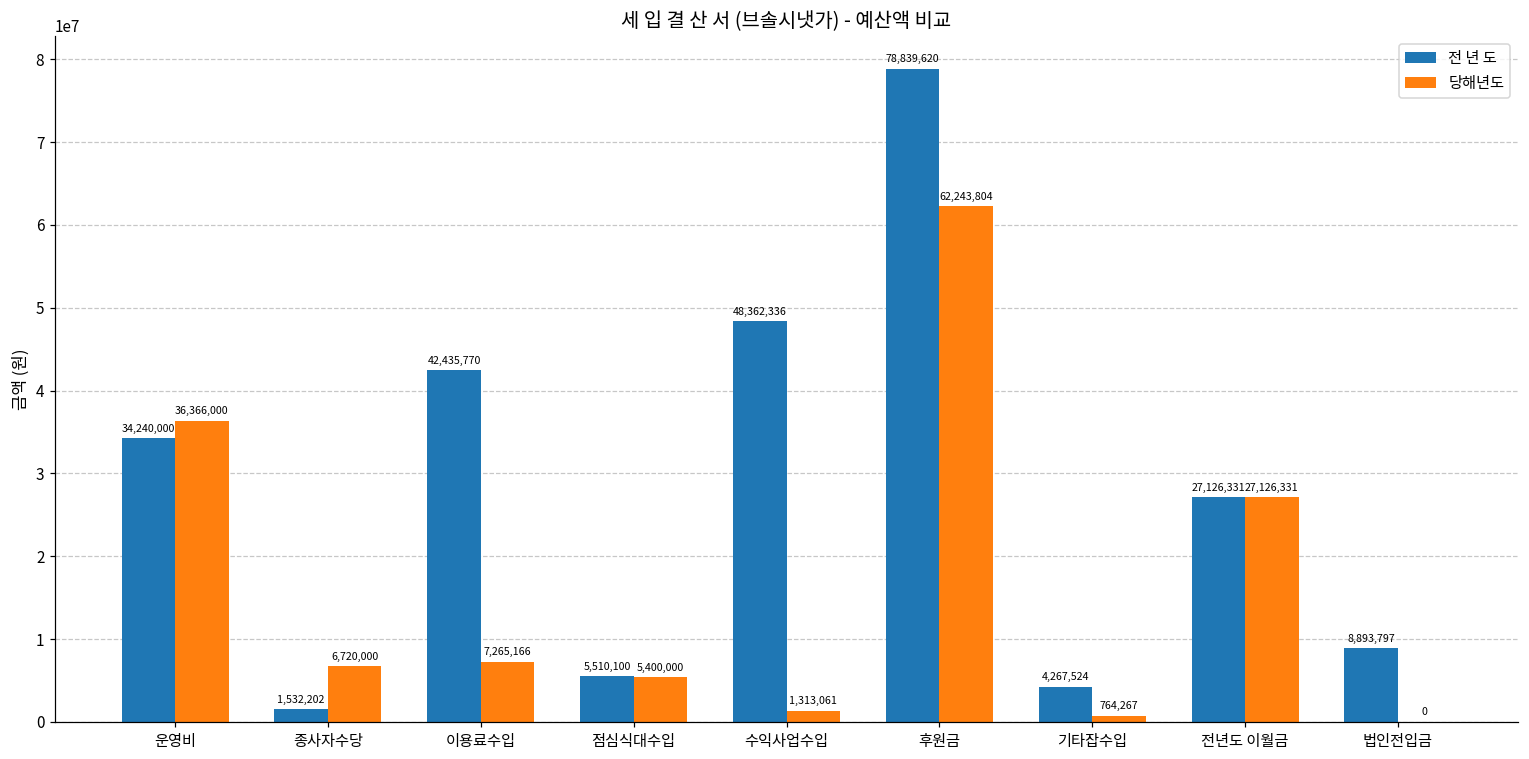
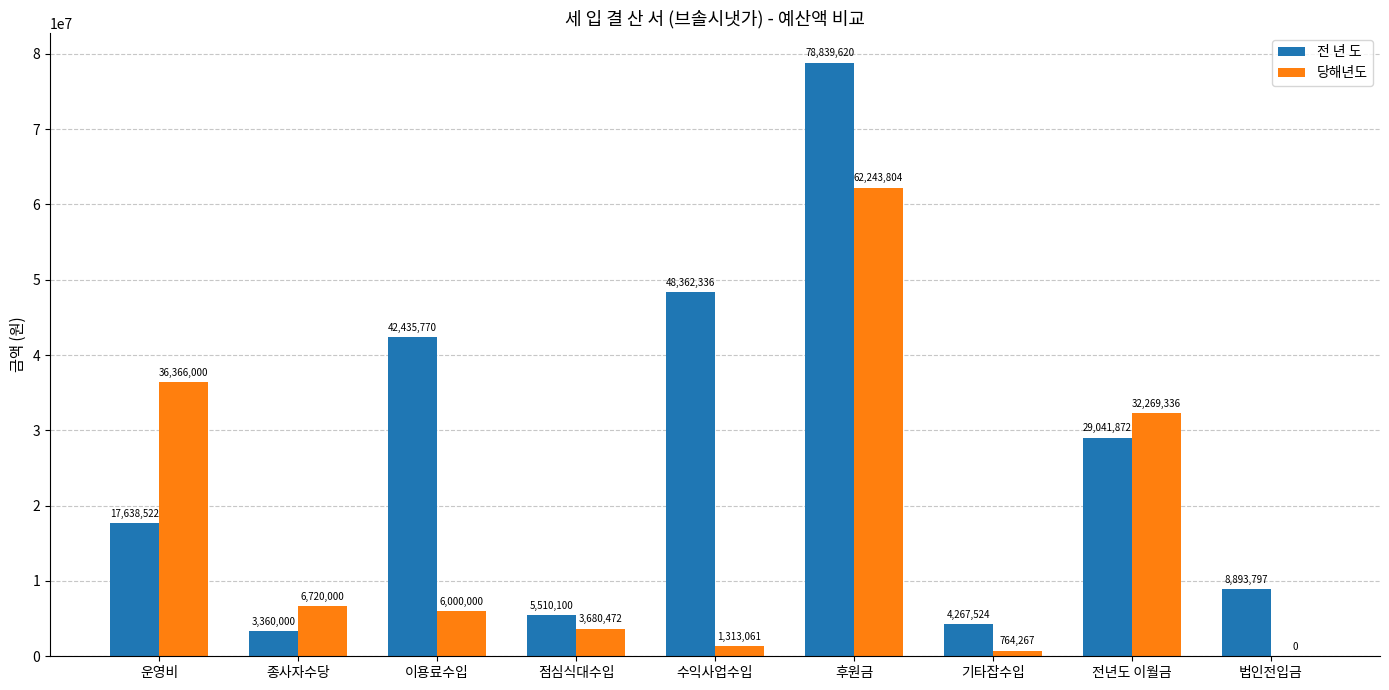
전 년 도, 운영비: 34,240,000 -> 17,638,522
전 년 도, 종사자수당: 1,532,202 -> 3,360,000
당해년도, 이용료수입: 7,265,166 -> 6,000,000
당해년도, 점심식대수입: 5,400,000 -> 3,680,472
전 년 도, 전년도 이월금: 27,126,331 -> 29,041,872
당해년도, 전년도 이월금: 27,126,331 -> 32,269,336
